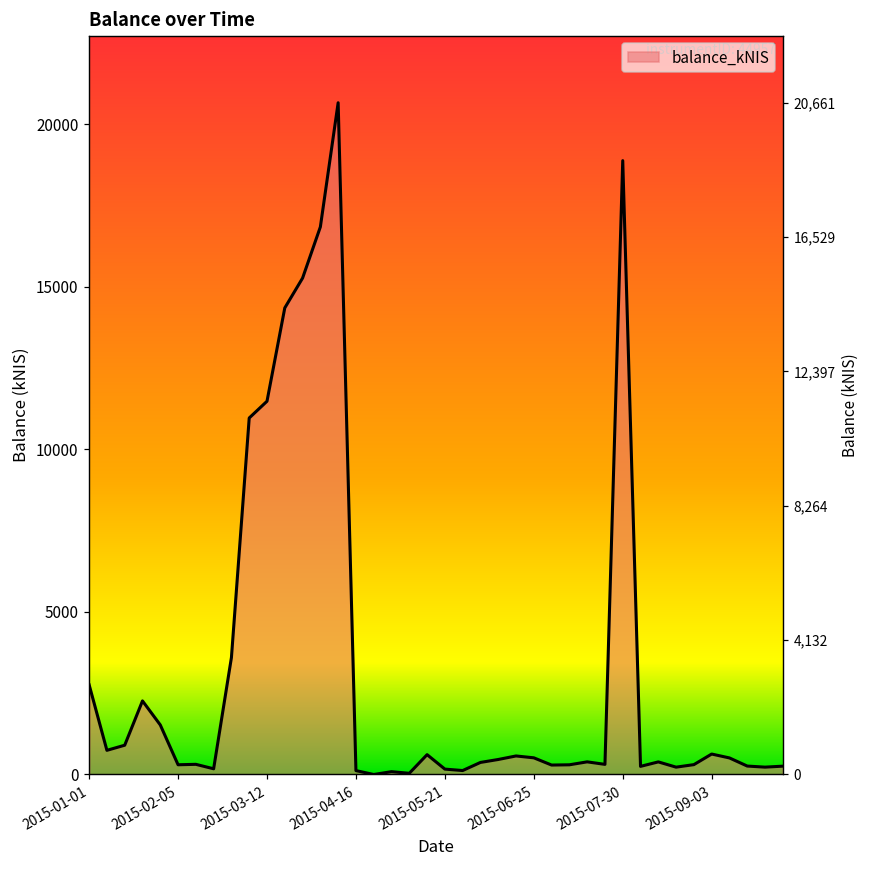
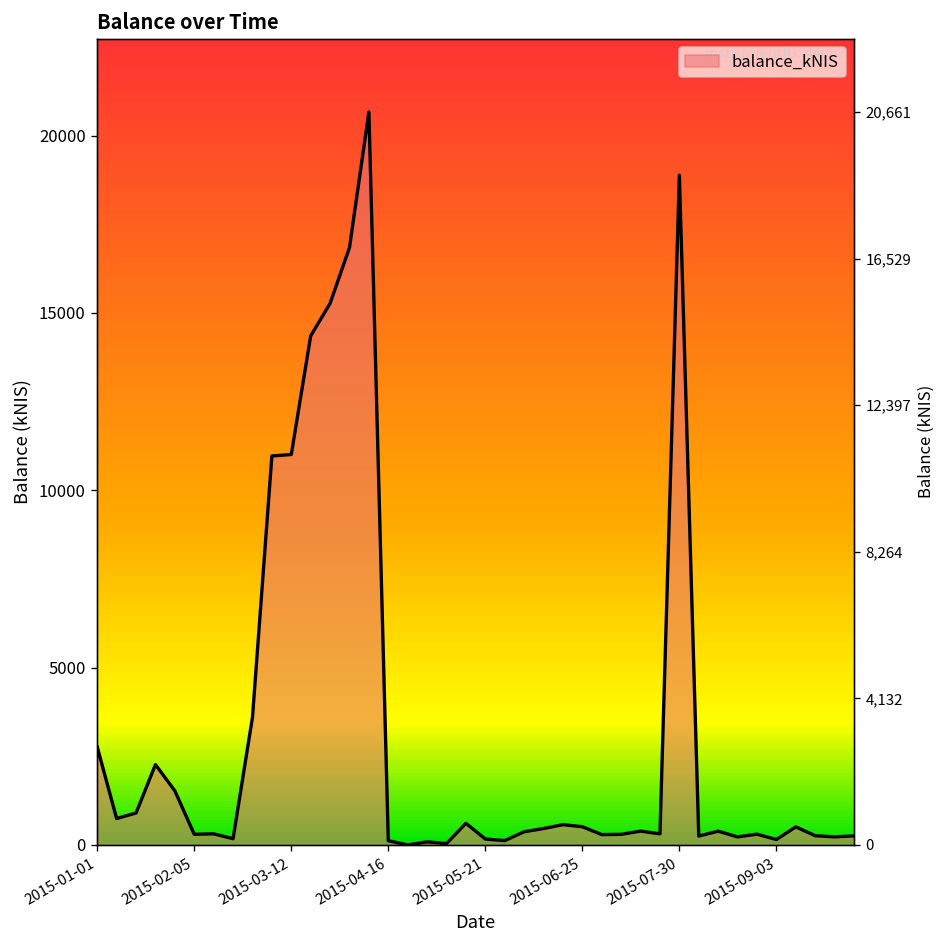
2015-03-12: 11500 -> 11000
2015-09-03: 600 -> 200
